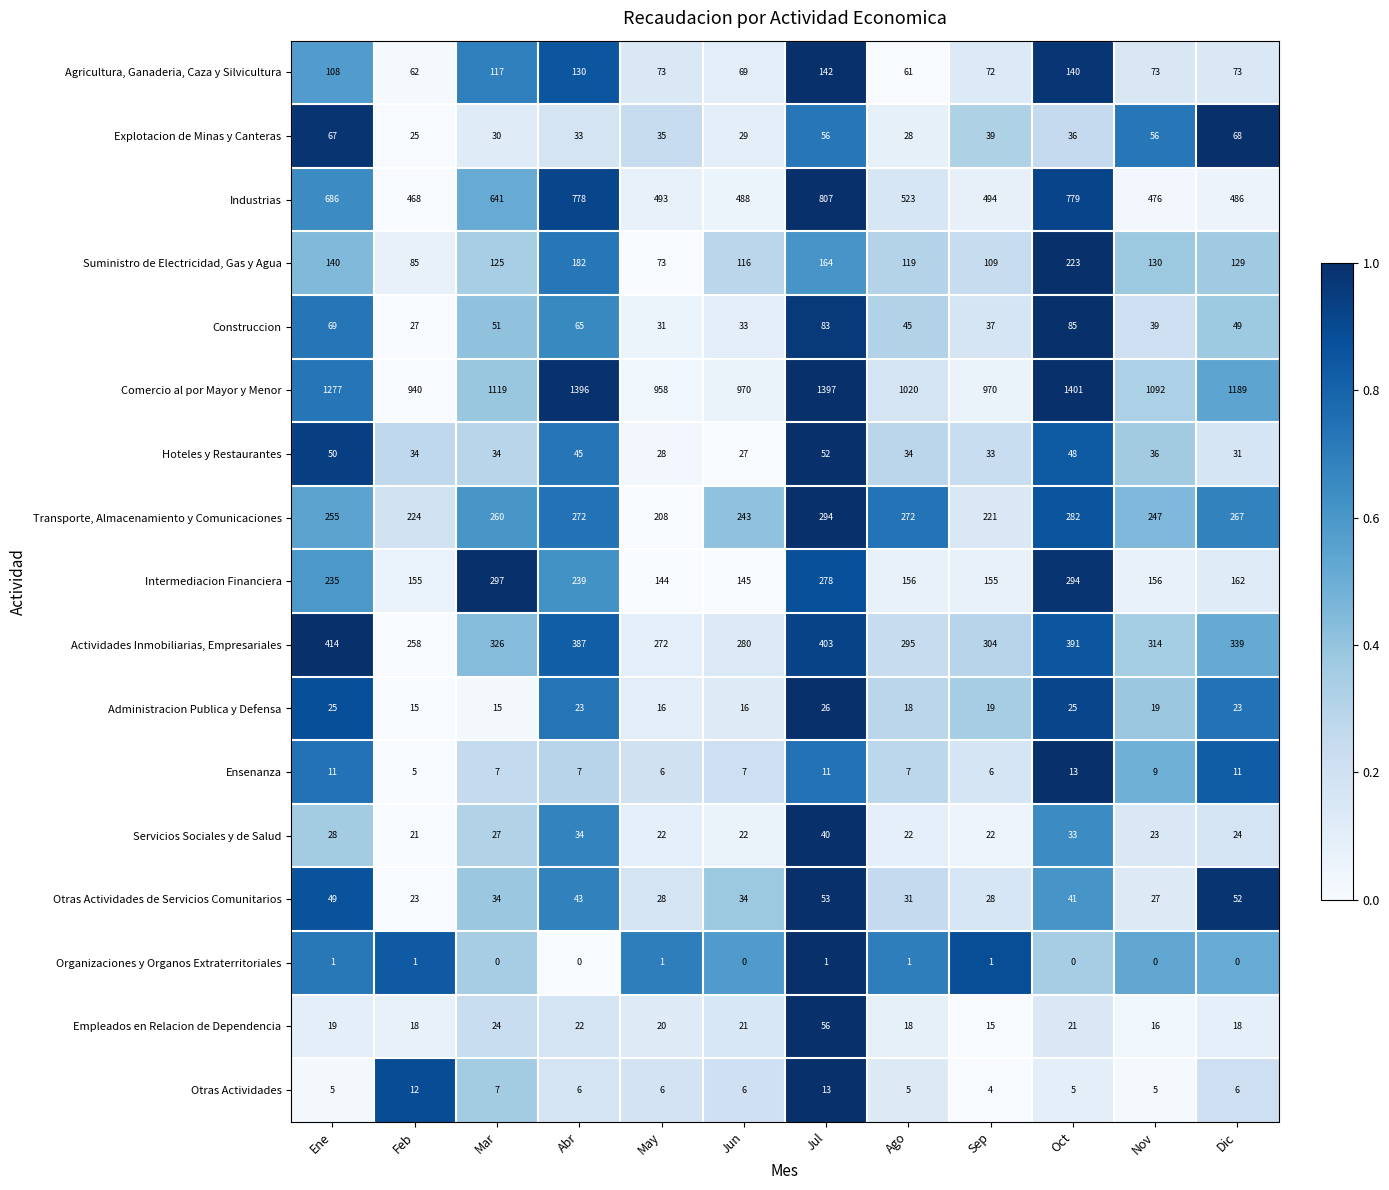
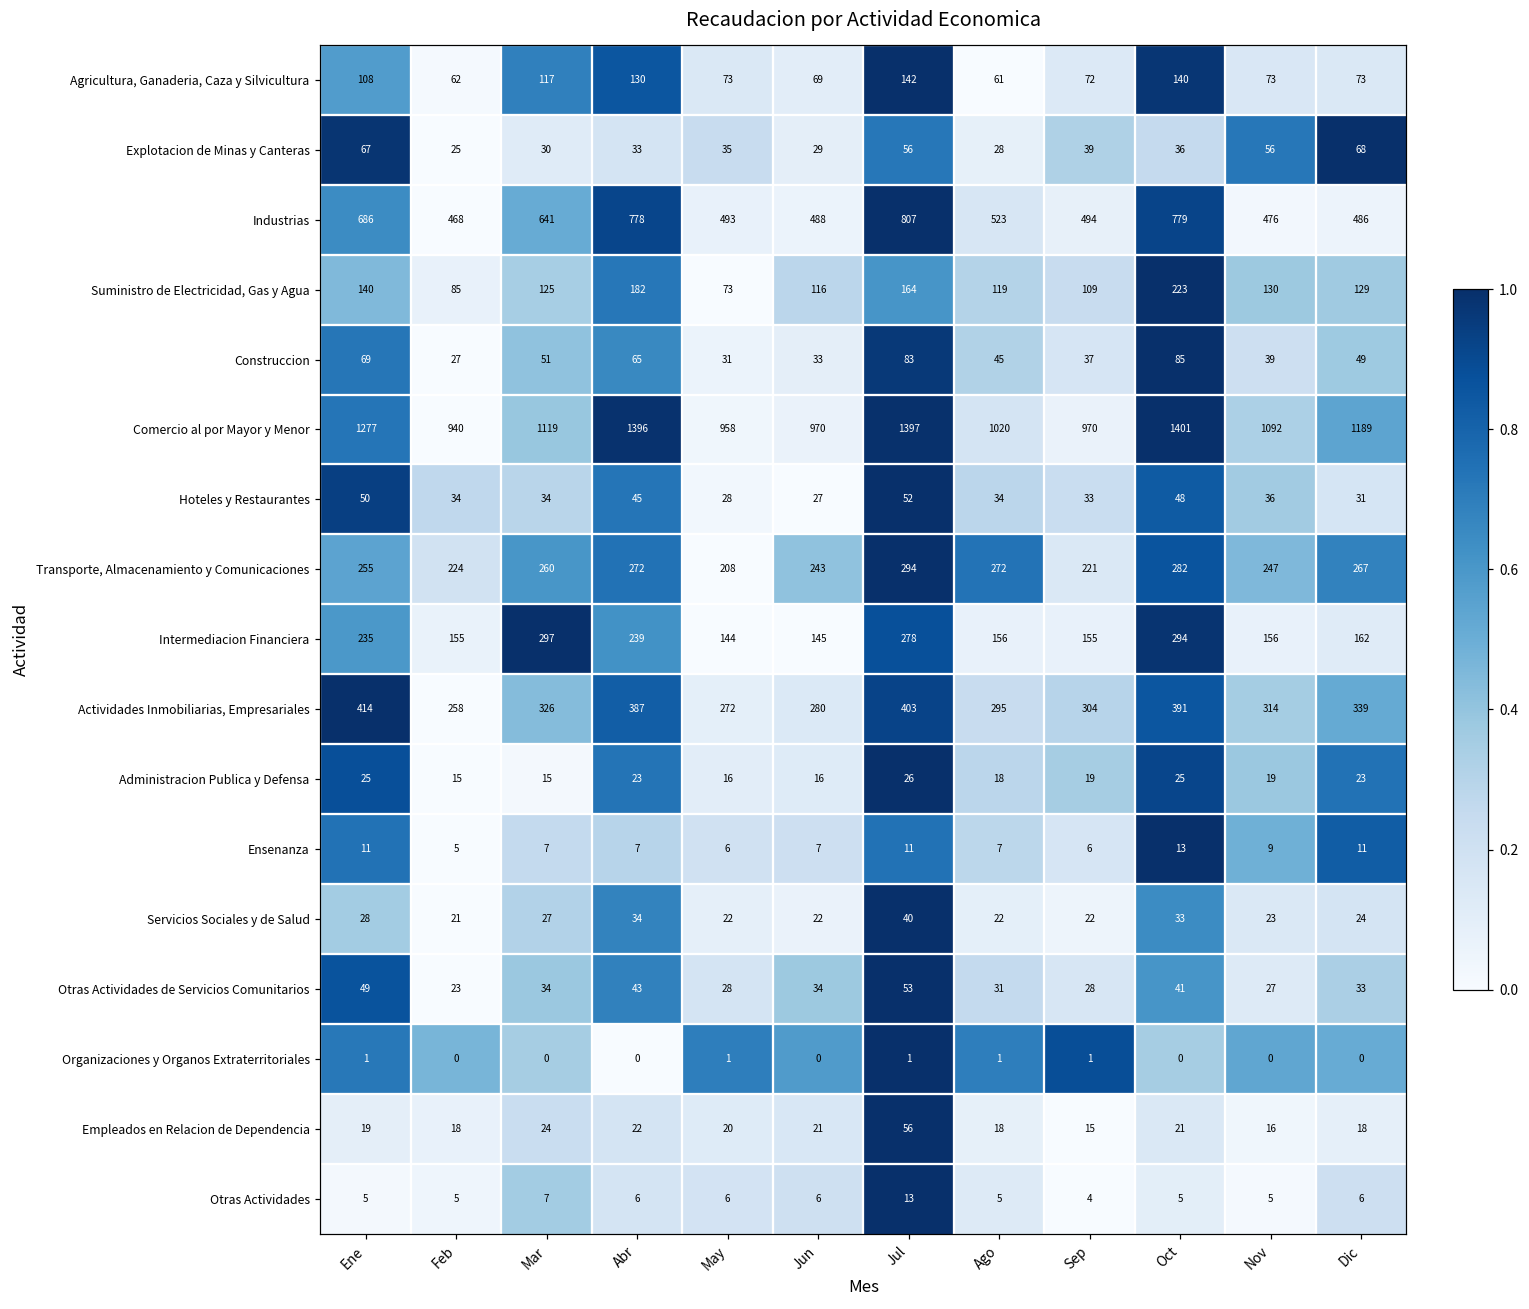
Otras Actividades de Servicios Comunitarios, Dic: 52 -> 33
Organizaciones y Organos Extraterritoriales, Feb: 1 -> 0
Otras Actividades, Feb: 12 -> 5
